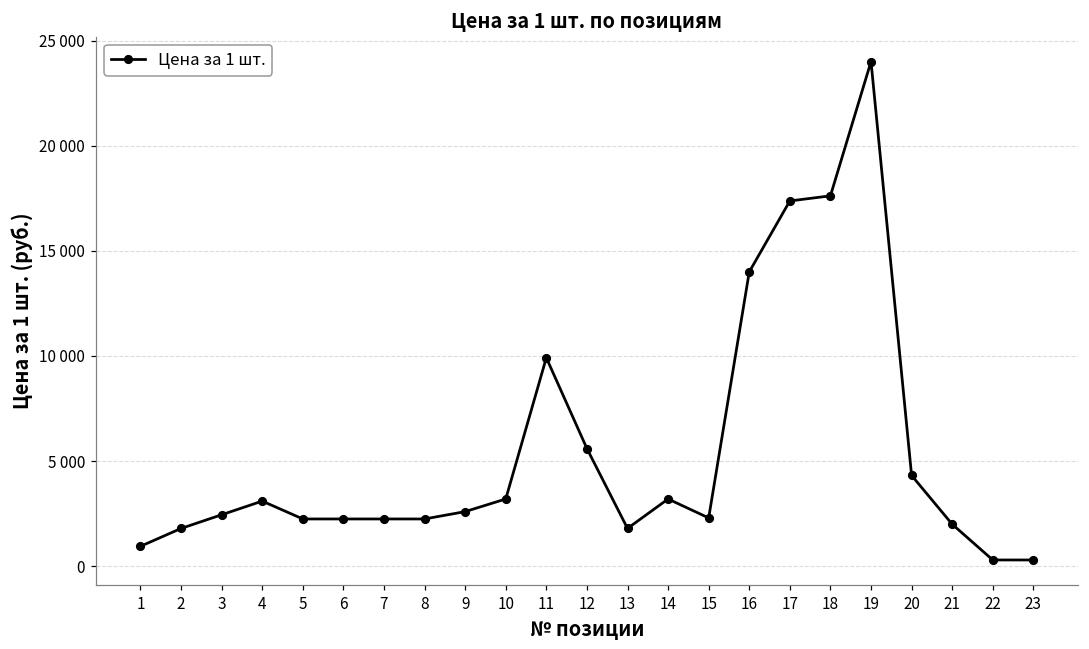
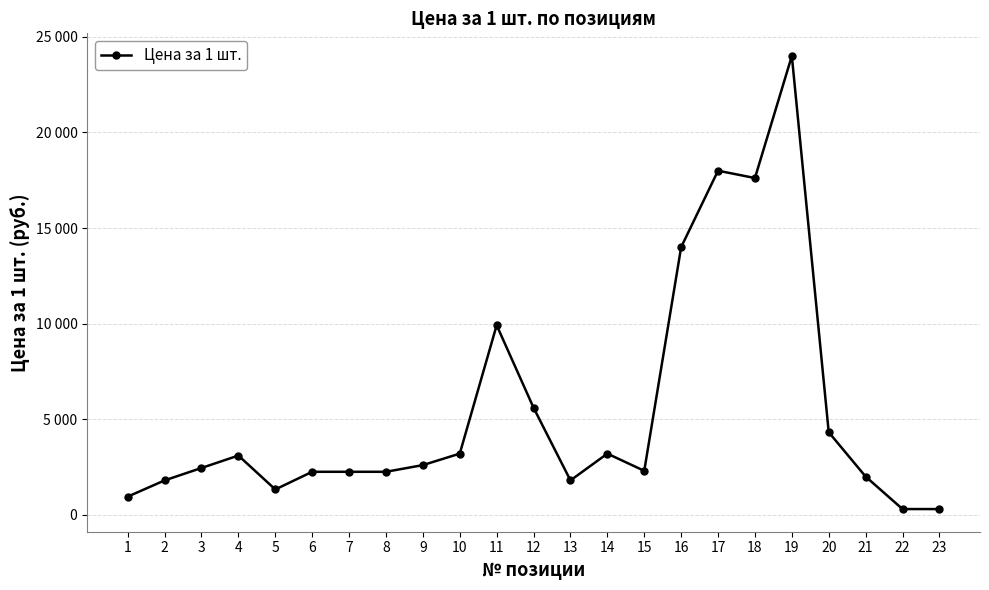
5: 2300 -> 1300
17: 17400 -> 18000
